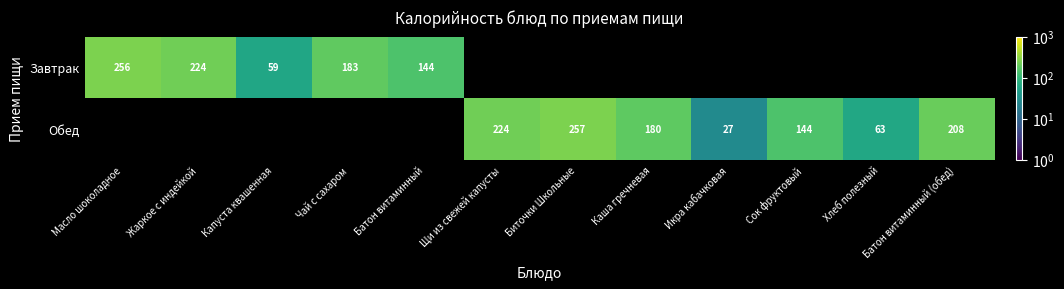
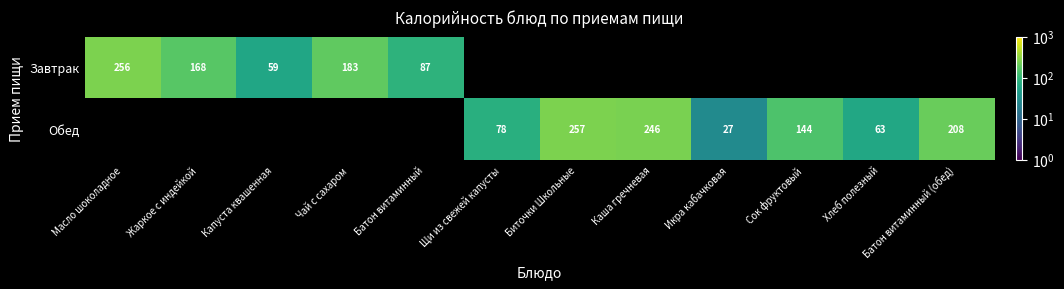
Завтрак, Жаркое с индейкой: 224 -> 168
Завтрак, Батон витаминный: 144 -> 87
Обед, Щи из свежей капусты: 224 -> 78
Обед, Каша гречневая: 180 -> 246
